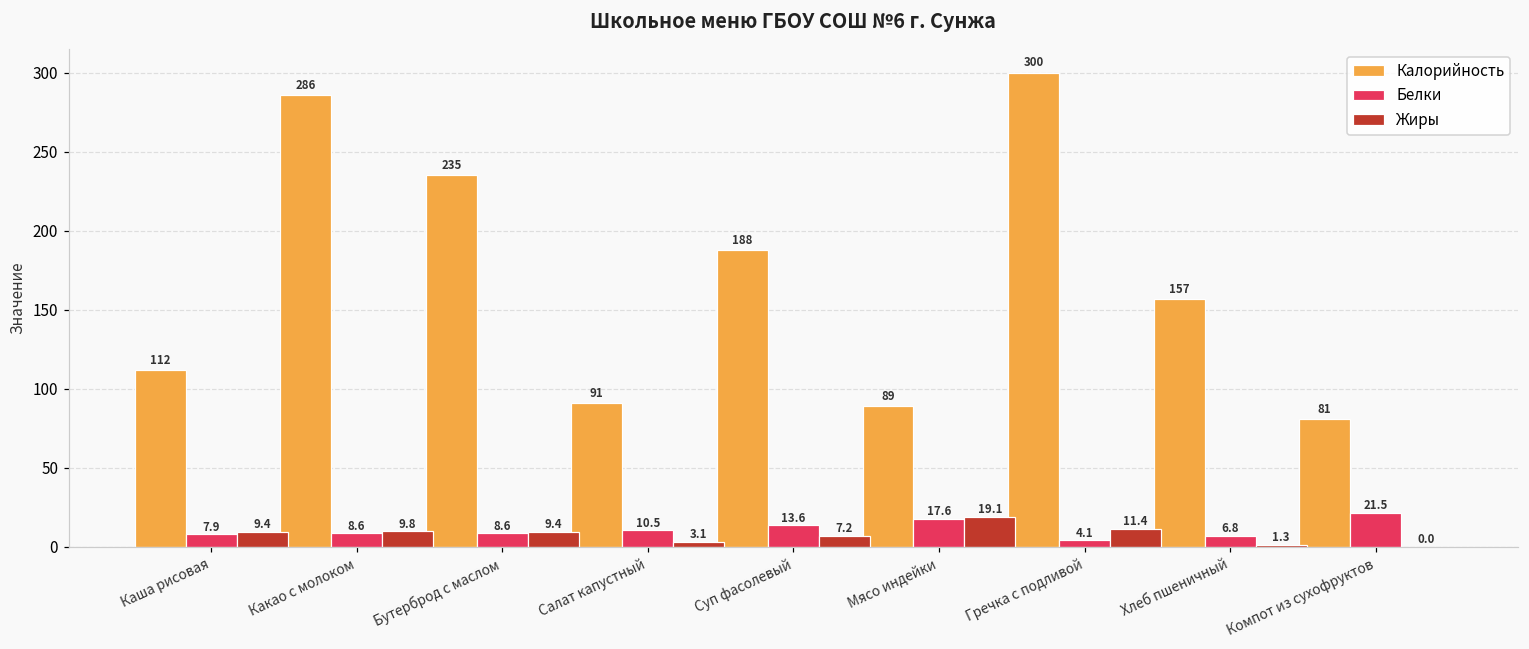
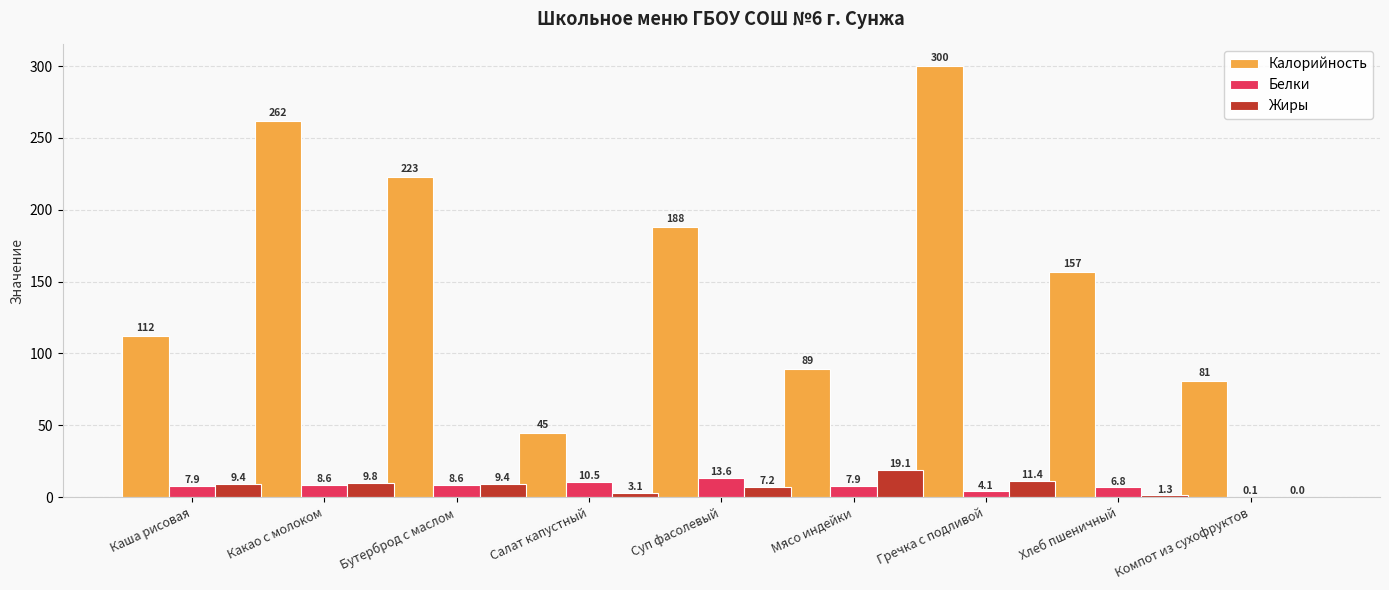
Калорийность, Какао с молоком: 286 -> 262
Калорийность, Бутерброд с маслом: 235 -> 223
Калорийность, Салат капустный: 91 -> 45
Белки, Мясо индейки: 17.6 -> 7.9
Белки, Компот из сухофруктов: 21.5 -> 0.1
